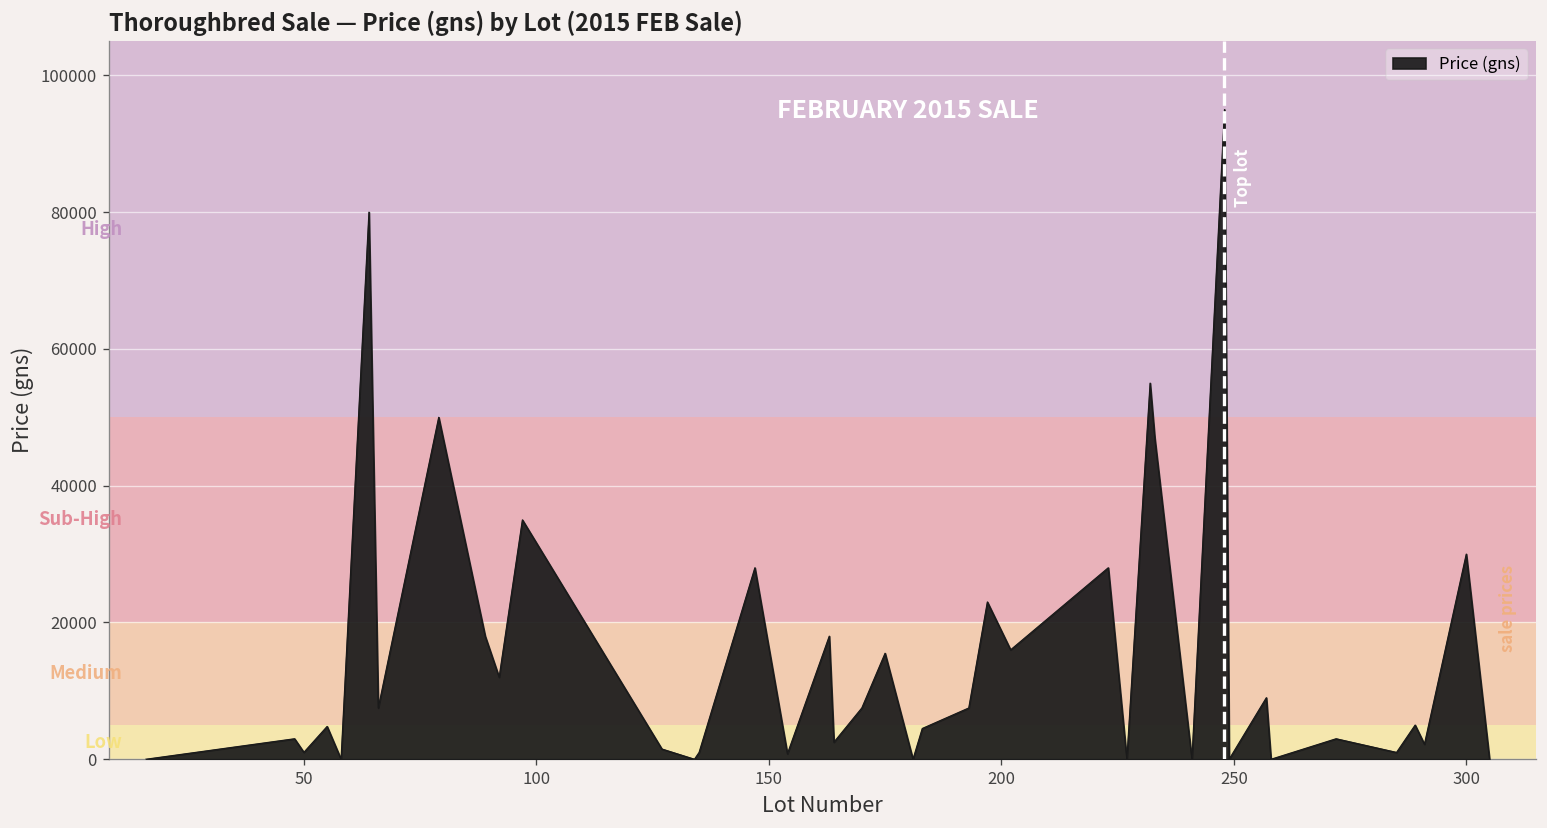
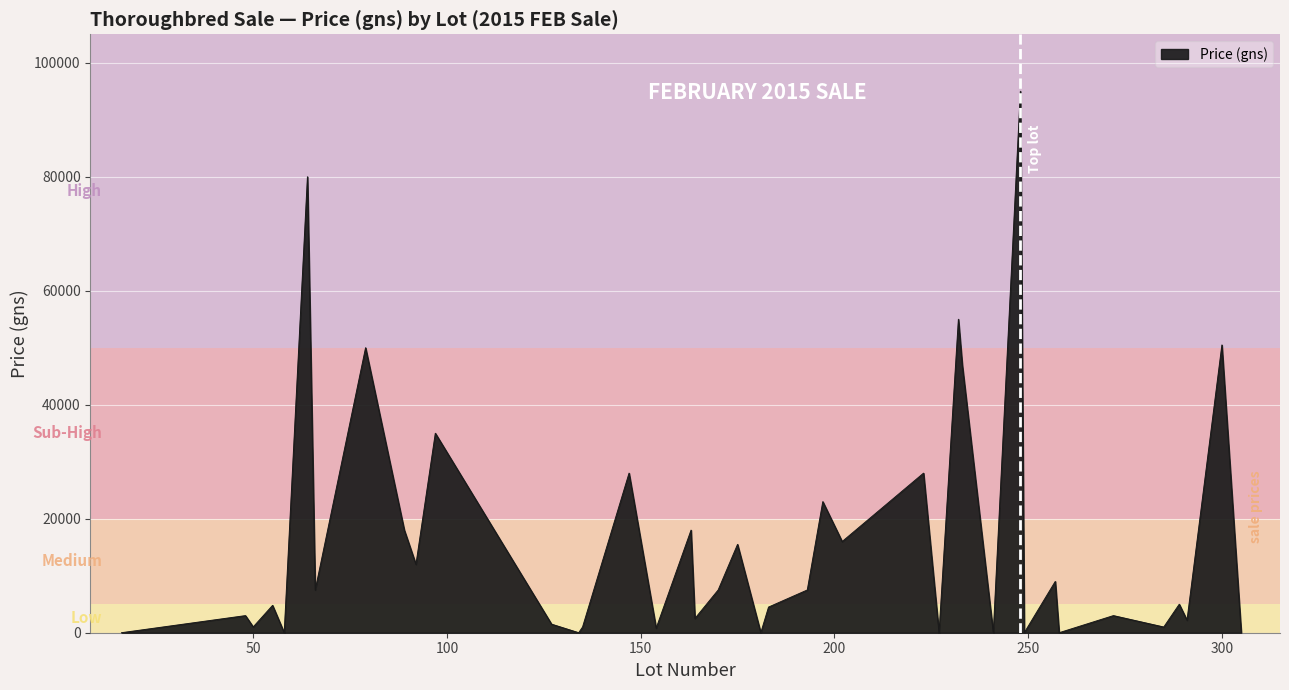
300: 30000 -> 50000
